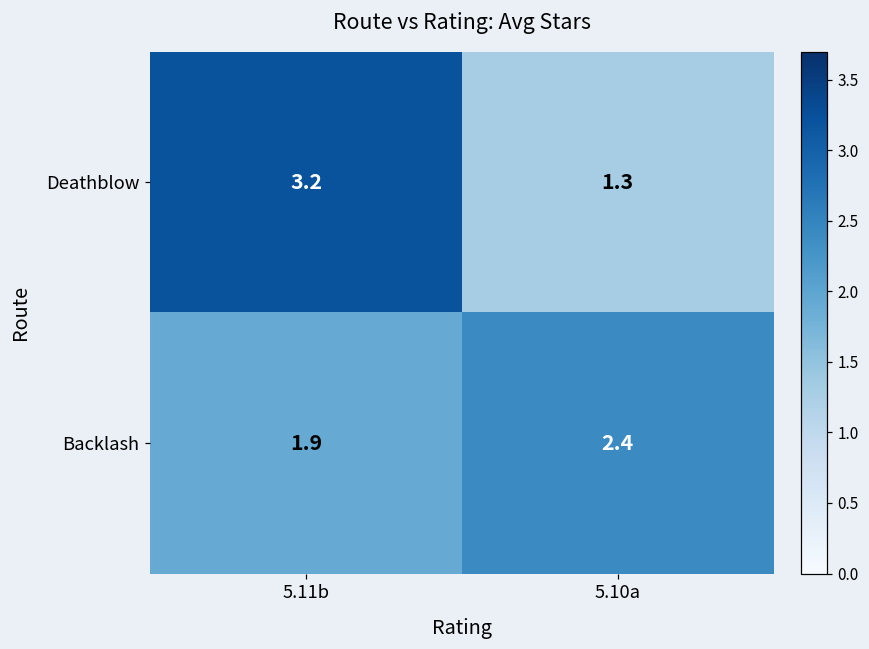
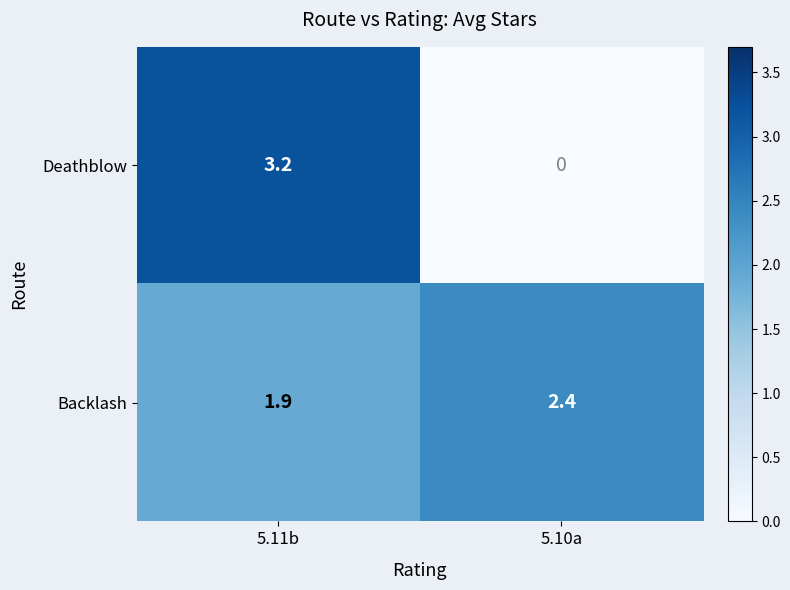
Deathblow, 5.10a: 1.3 -> 0
